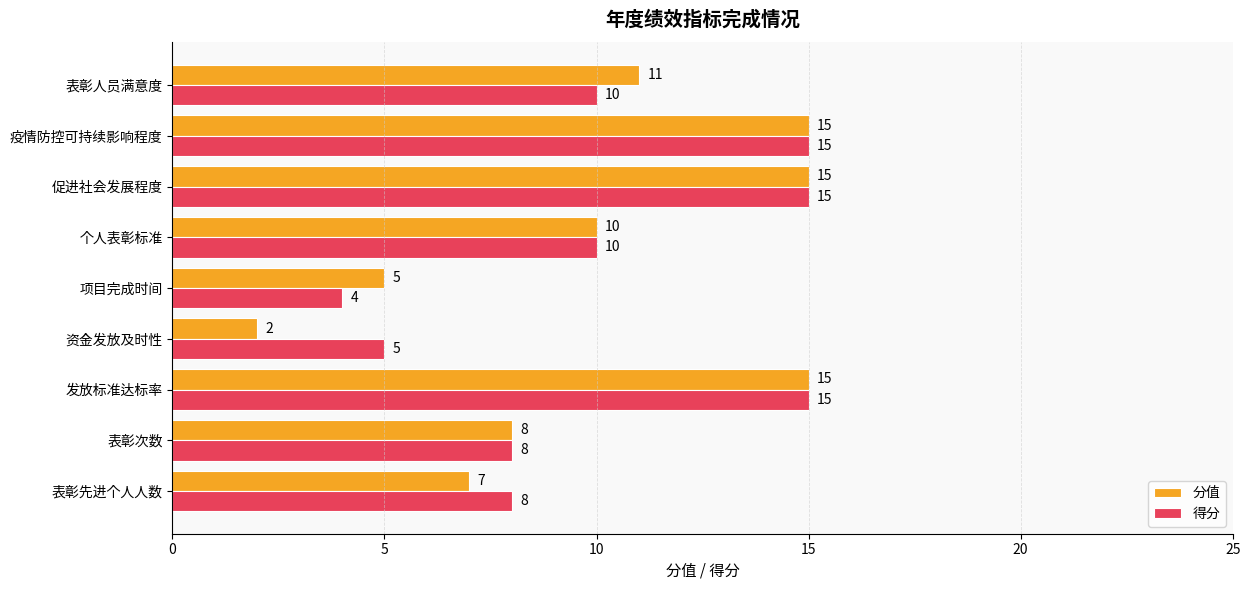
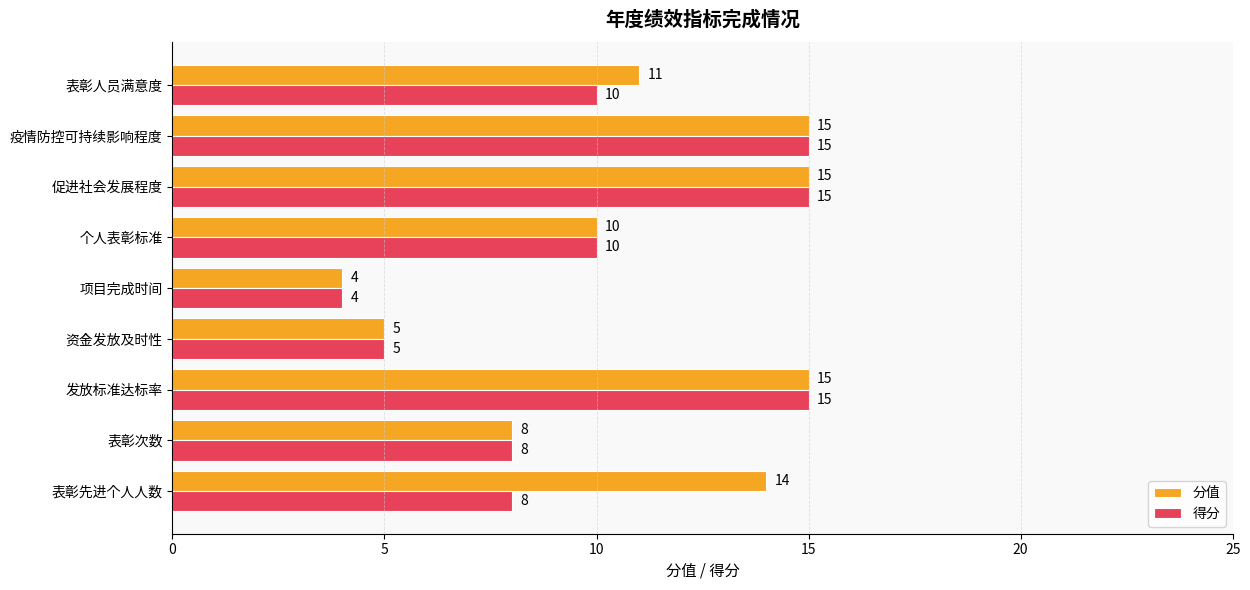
分值, 项目完成时间: 5 -> 4
分值, 资金发放及时性: 2 -> 5
分值, 表彰先进个人人数: 7 -> 14
